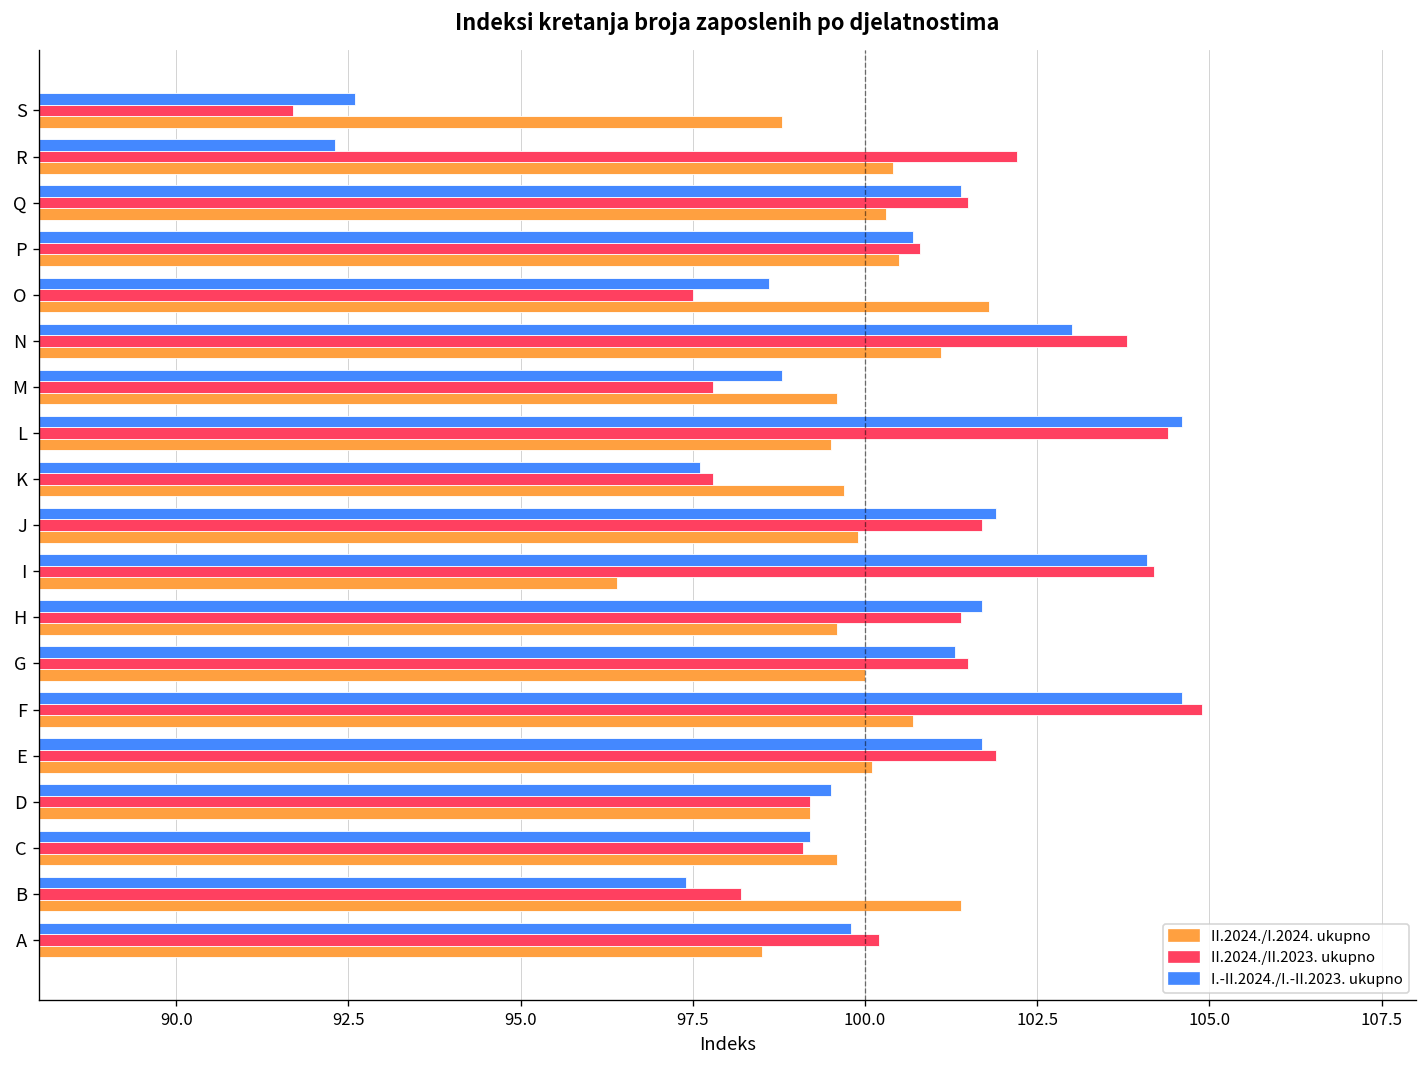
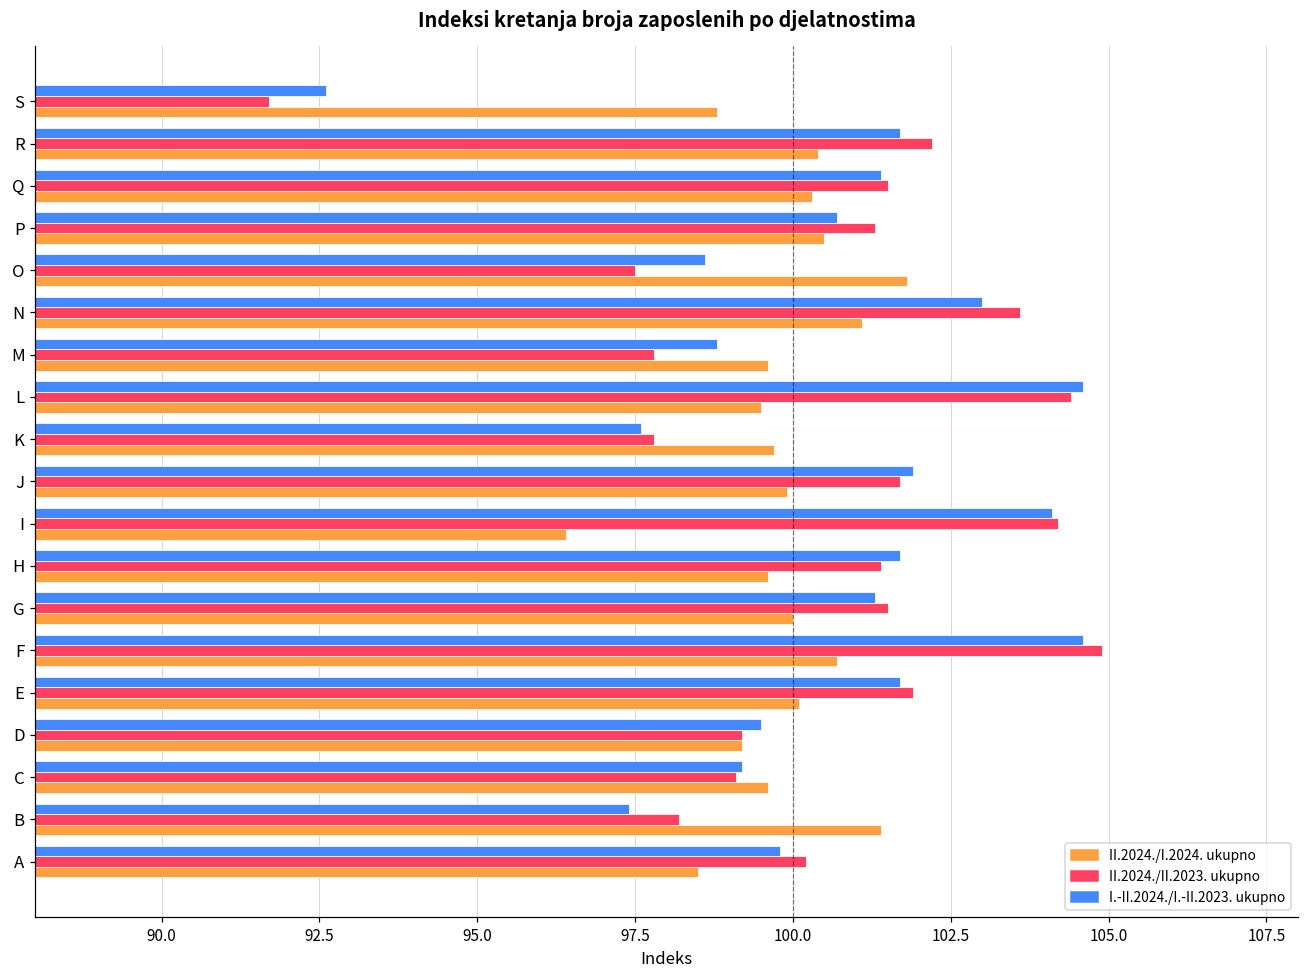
I.-II.2024./I.-II.2023. ukupno, R: 92.3 -> 101.7
II.2024./II.2023. ukupno, P: 100.8 -> 101.3
II.2024./II.2023. ukupno, N: 103.8 -> 103.6
